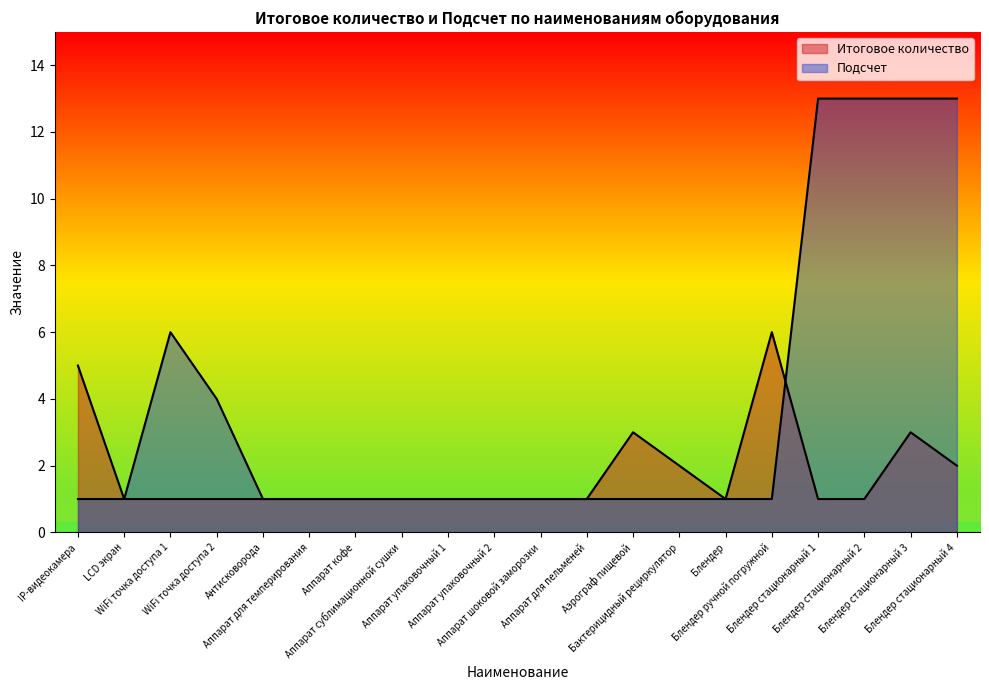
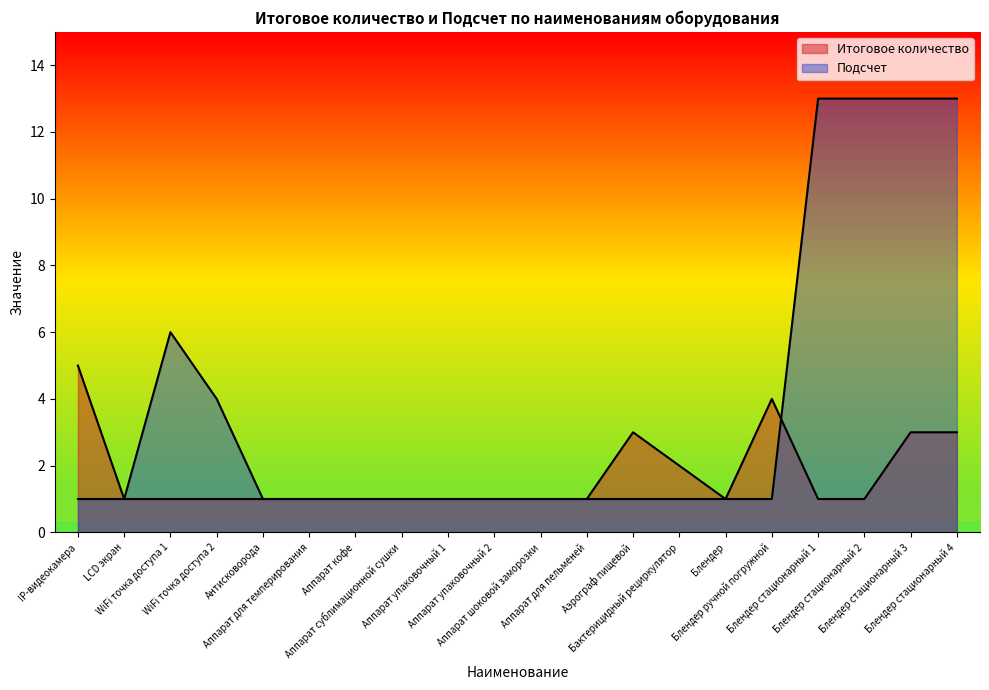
Итоговое количество, Блендер ручной погружной: 6 -> 4
Итоговое количество, Блендер стационарный 4: 2 -> 3
